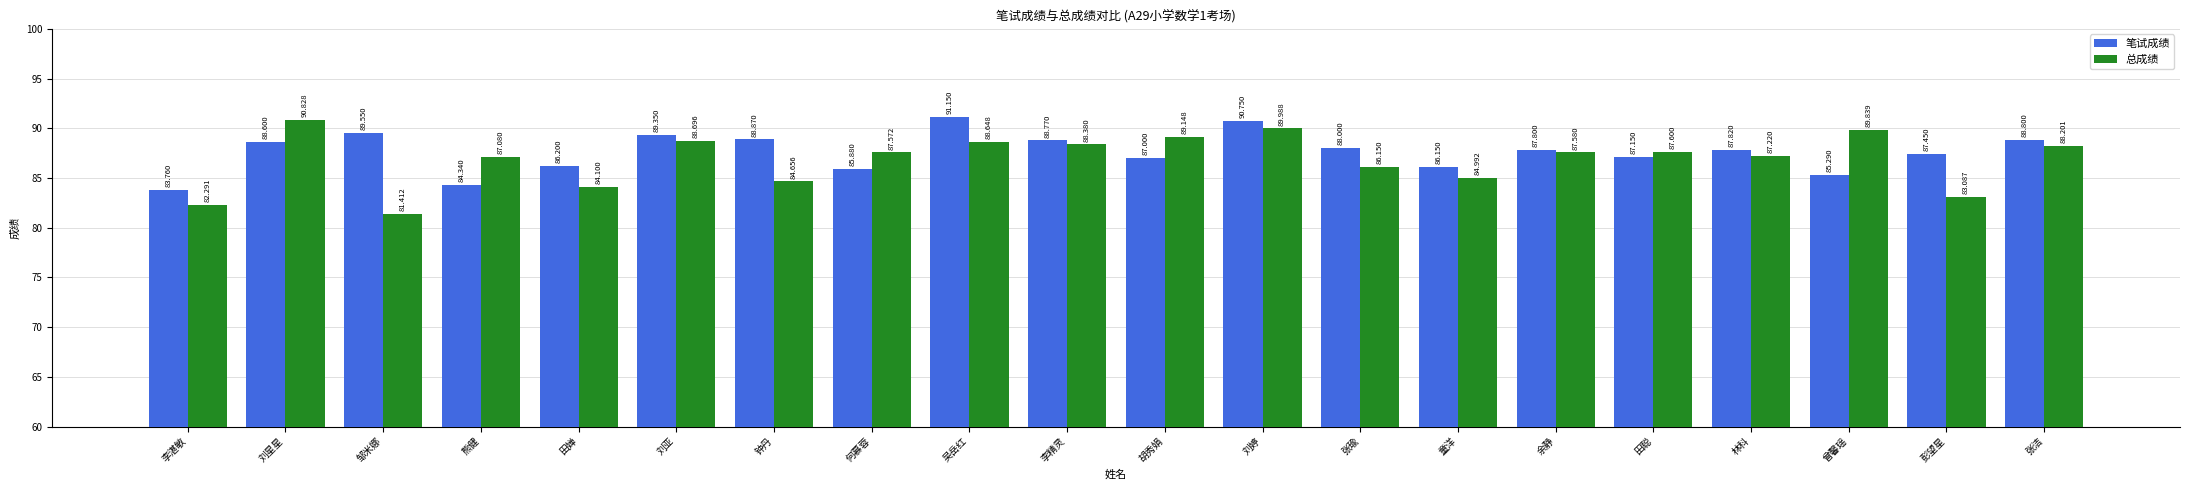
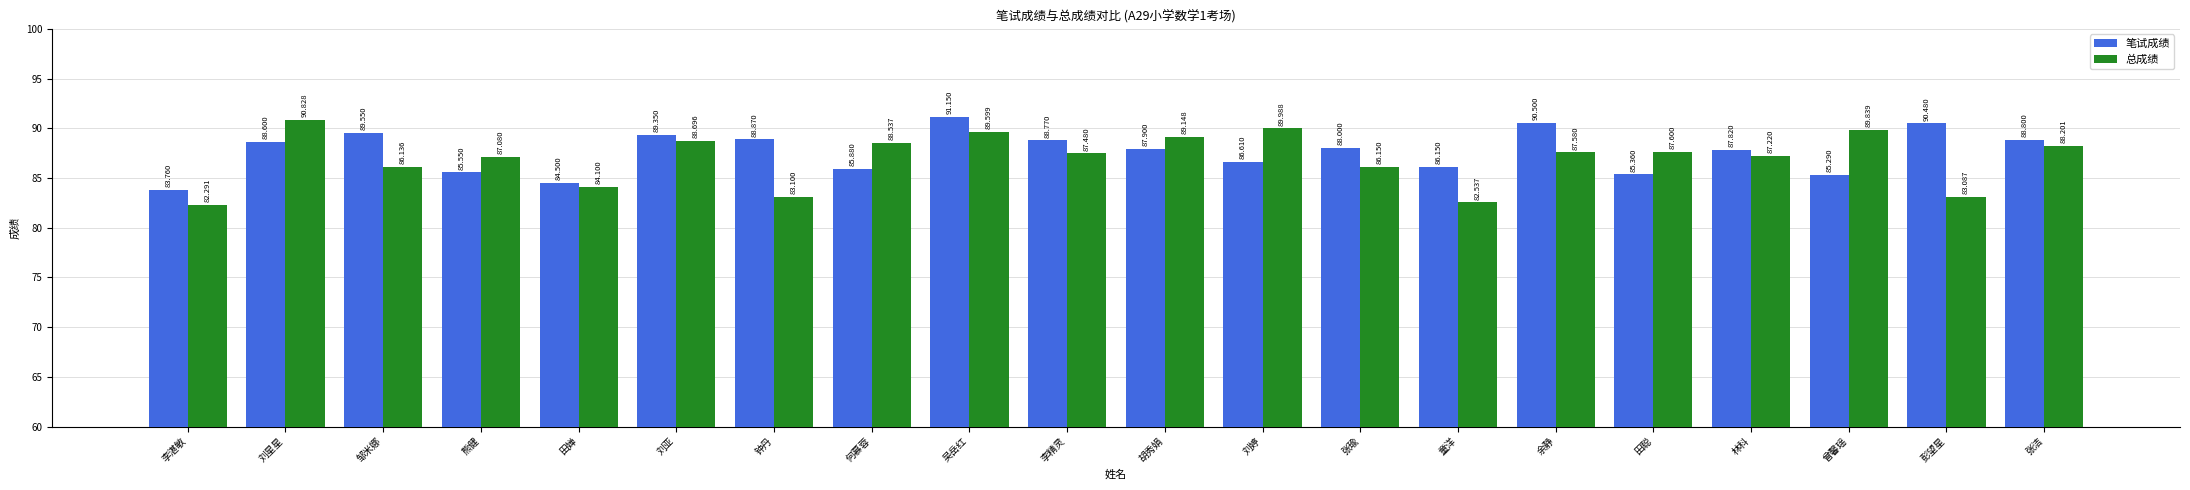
总成绩, 邹米娜: 81.412 -> 86.136
笔试成绩, 熊健: 84.340 -> 85.550
笔试成绩, 田婵: 86.200 -> 84.500
总成绩, 钟丹: 84.656 -> 83.100
总成绩, 何慕蓉: 87.572 -> 88.537
总成绩, 吴岳红: 88.648 -> 89.599
总成绩, 李精灵: 88.380 -> 87.480
笔试成绩, 胡秀娟: 87.000 -> 87.900
笔试成绩, 刘婷: 90.750 -> 86.610
总成绩, 童洋: 84.992 -> 82.537
笔试成绩, 余静: 87.800 -> 90.500
笔试成绩, 田聪: 87.150 -> 85.360
笔试成绩, 彭望星: 87.450 -> 90.480
